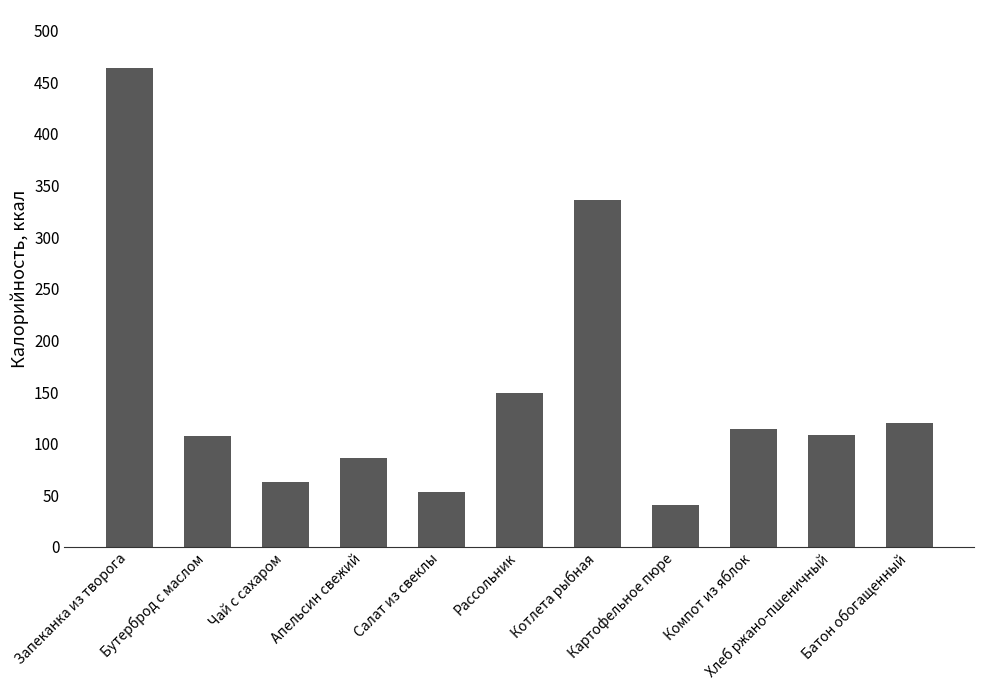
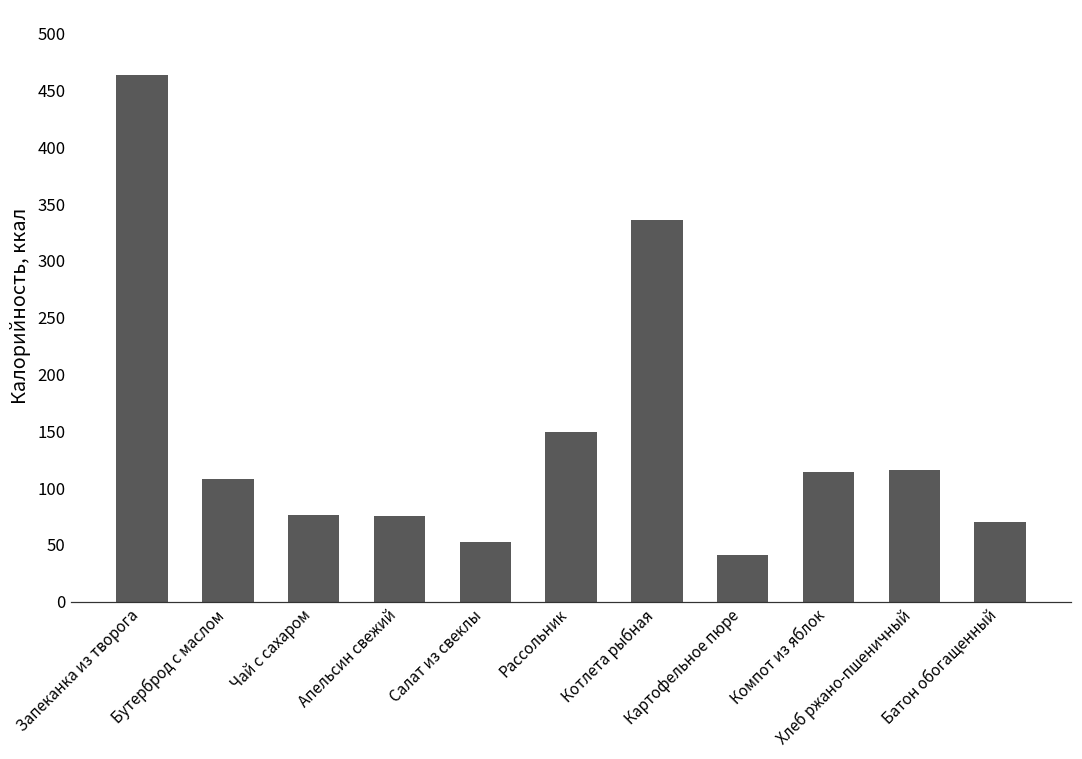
Чай с сахаром: 63 -> 76
Апельсин свежий: 86 -> 75
Хлеб ржано-пшеничный: 108 -> 116
Батон обогащенный: 120 -> 71
